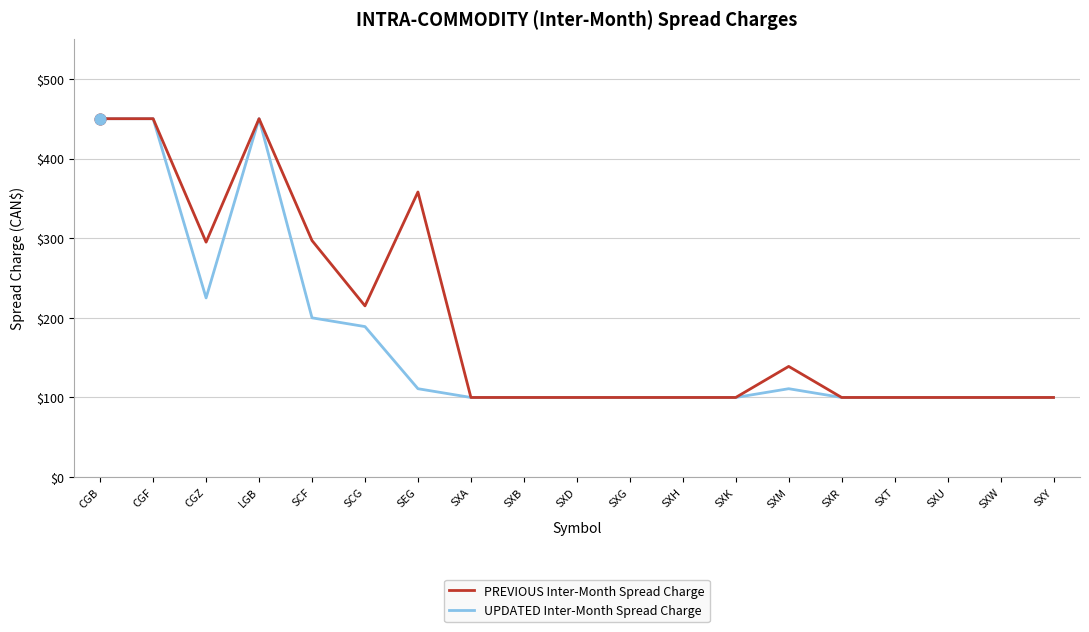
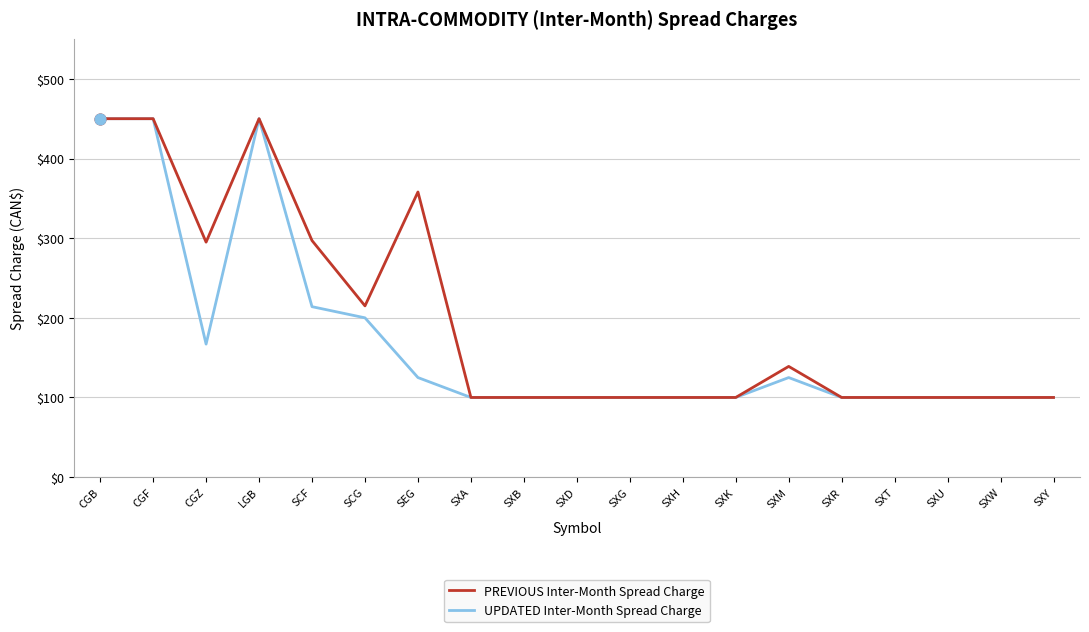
UPDATED Inter-Month Spread Charge, CGZ: $230 -> $170
UPDATED Inter-Month Spread Charge, SCF: $200 -> $210
UPDATED Inter-Month Spread Charge, SCG: $190 -> $200
UPDATED Inter-Month Spread Charge, SEG: $110 -> $130
UPDATED Inter-Month Spread Charge, SXM: $110 -> $130
